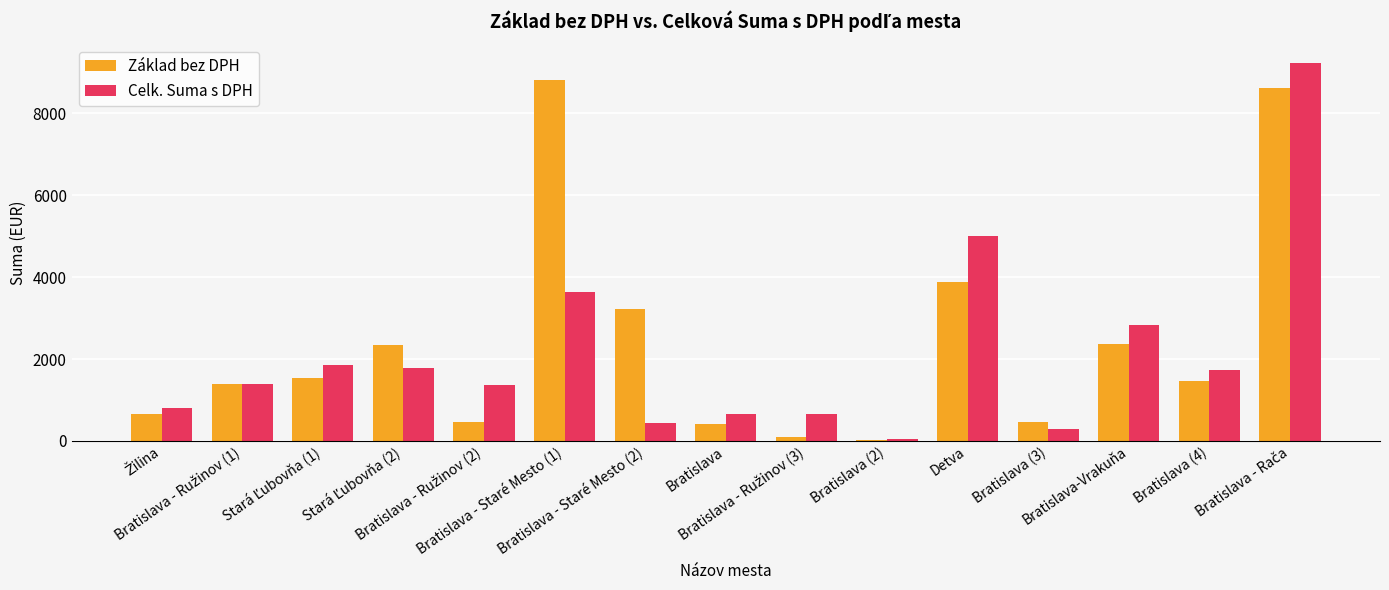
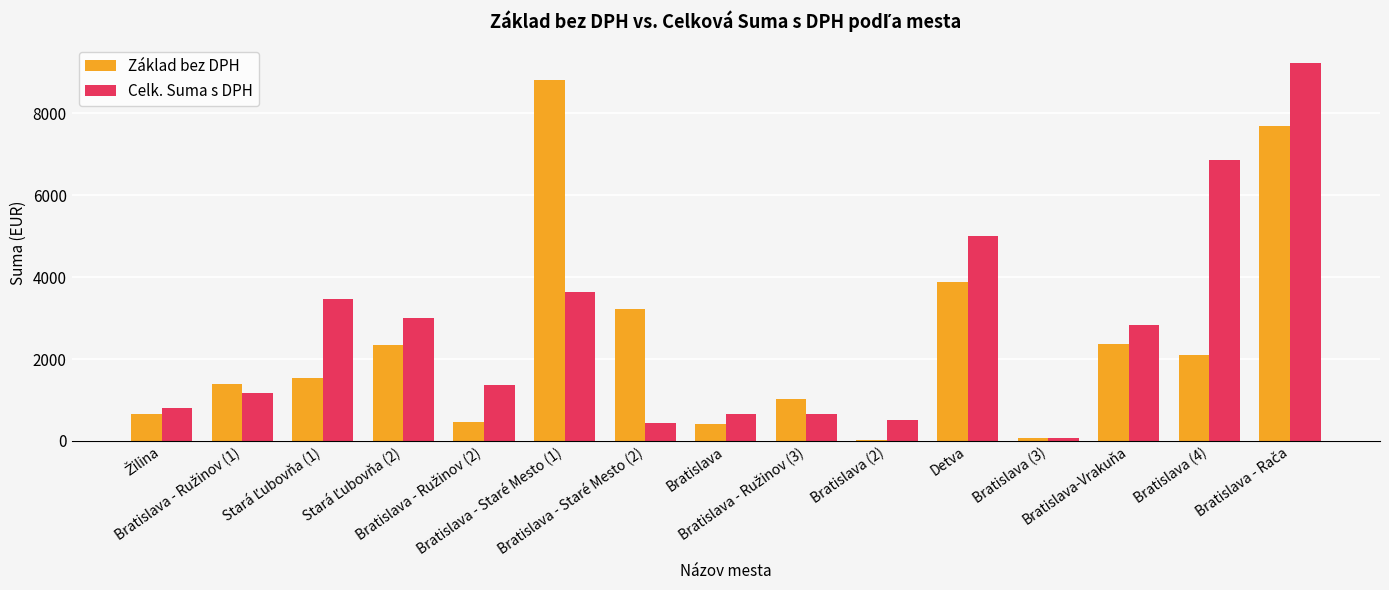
Celk. Suma s DPH, Bratislava - Ružinov (1): 1400 -> 1200
Celk. Suma s DPH, Stará Ľubovňa (1): 1800 -> 3500
Celk. Suma s DPH, Stará Ľubovňa (2): 1800 -> 3000
Základ bez DPH, Bratislava - Ružinov (3): 100 -> 1000
Celk. Suma s DPH, Bratislava (2): 0 -> 500
Základ bez DPH, Bratislava (3): 500 -> 100
Celk. Suma s DPH, Bratislava (3): 300 -> 100
Základ bez DPH, Bratislava (4): 1500 -> 2100
Celk. Suma s DPH, Bratislava (4): 1700 -> 6900
Základ bez DPH, Bratislava - Rača: 8600 -> 7700
